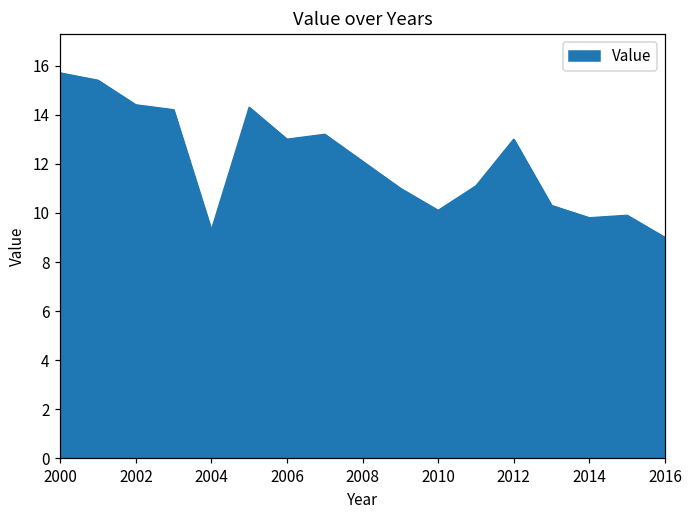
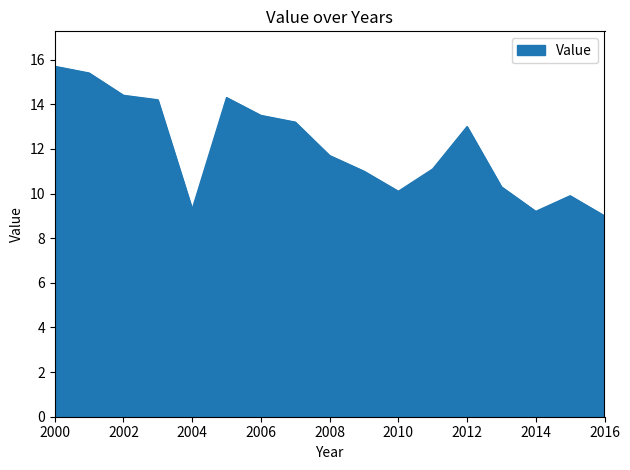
2006: 13.0 -> 13.5
2008: 12.1 -> 11.7
2014: 9.8 -> 9.2
